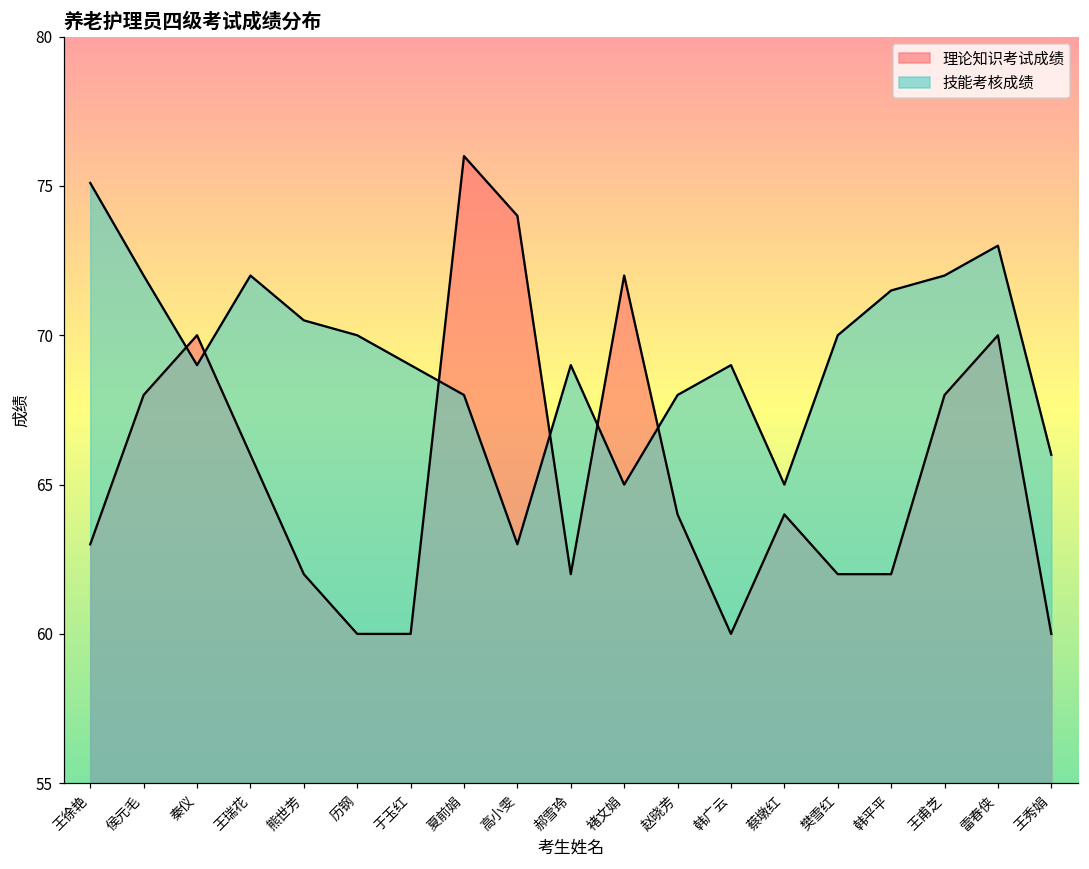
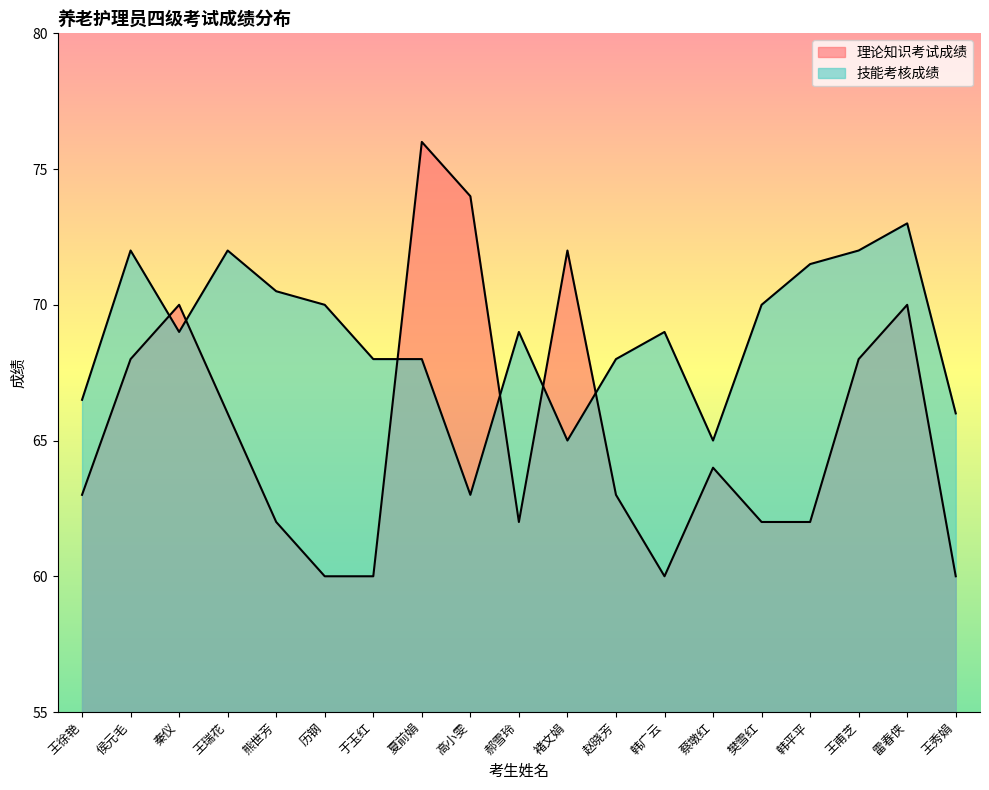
技能考核成绩, 王徐艳: 75.1 -> 66.5
技能考核成绩, 于玉红: 69 -> 68
理论知识考试成绩, 赵晓芳: 64 -> 63
